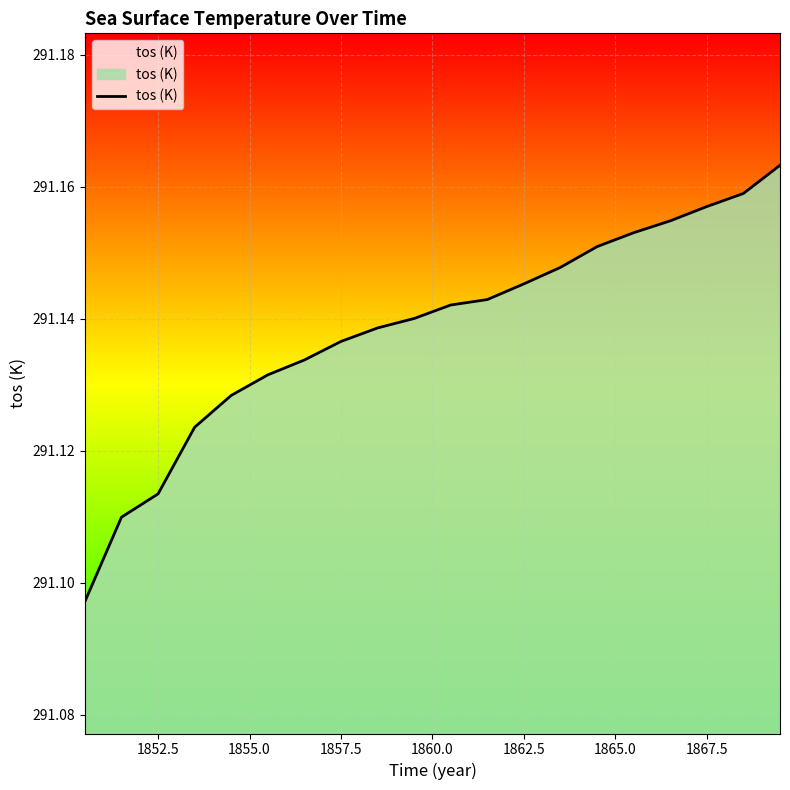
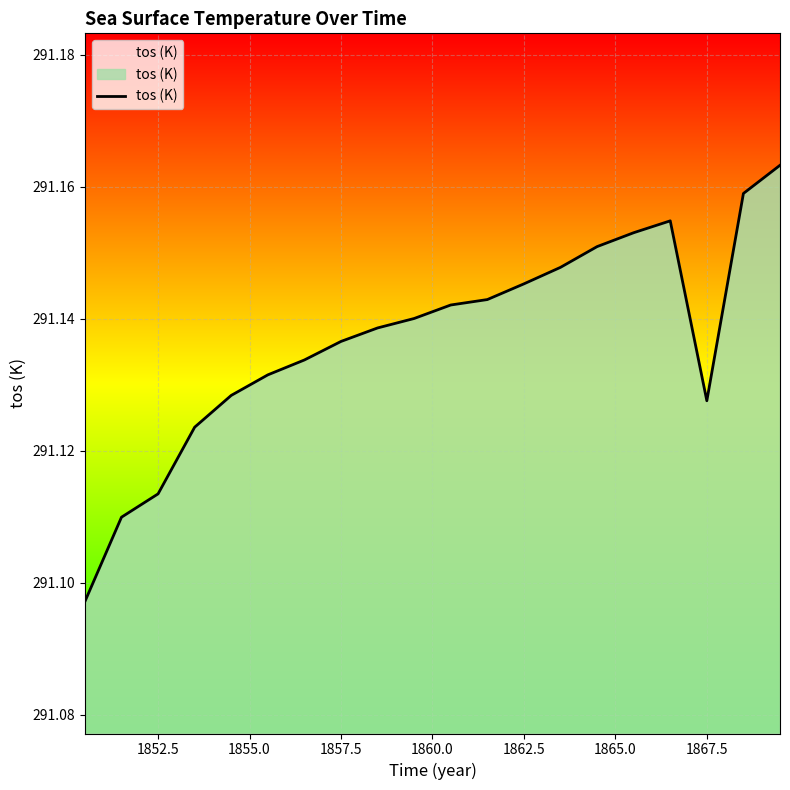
1867.5: 291.157 -> 291.128
